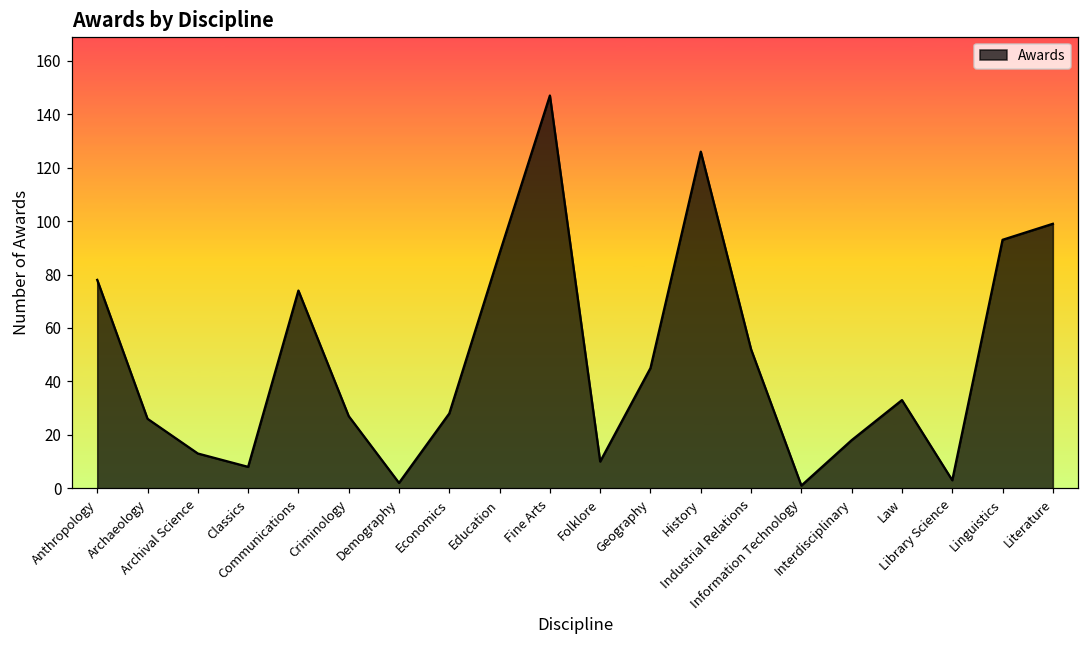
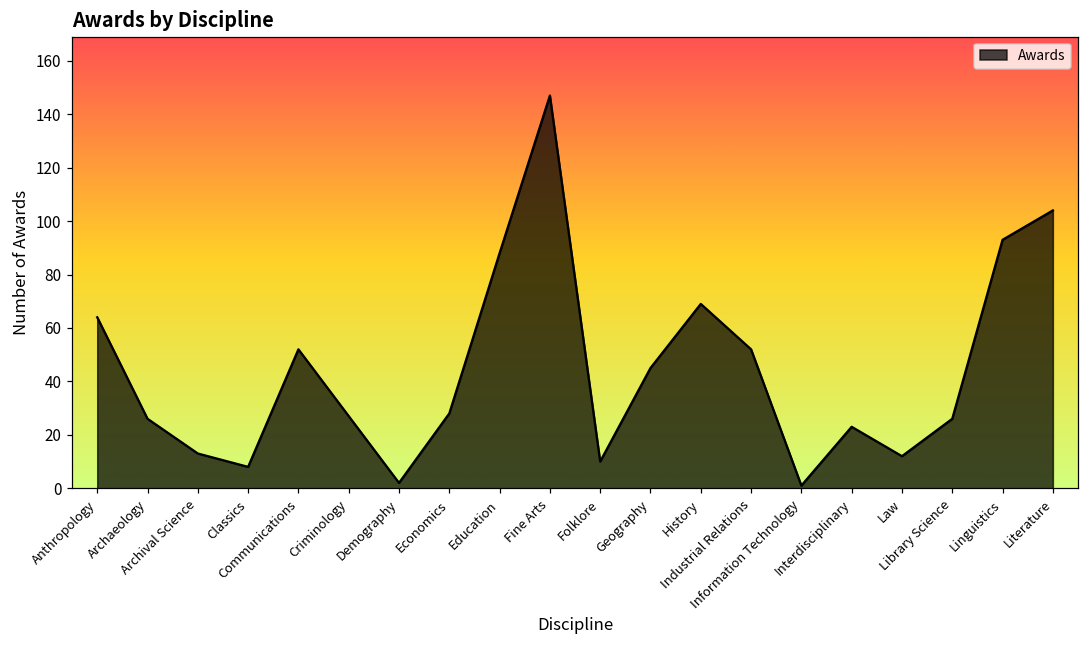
Anthropology: 78 -> 64
Communications: 74 -> 52
History: 126 -> 69
Interdisciplinary: 18 -> 23
Law: 33 -> 12
Library Science: 3 -> 26
Literature: 99 -> 104
